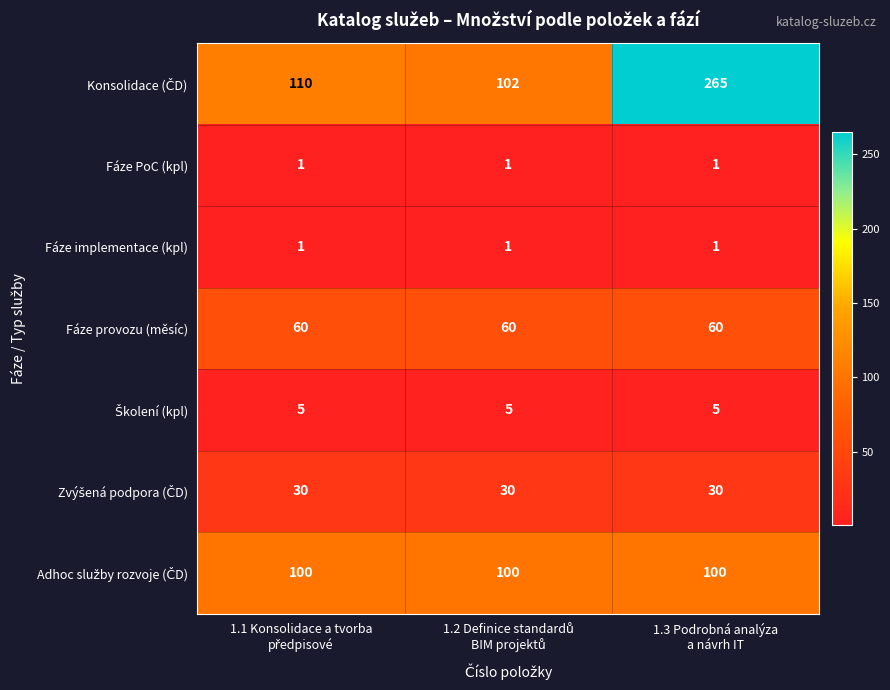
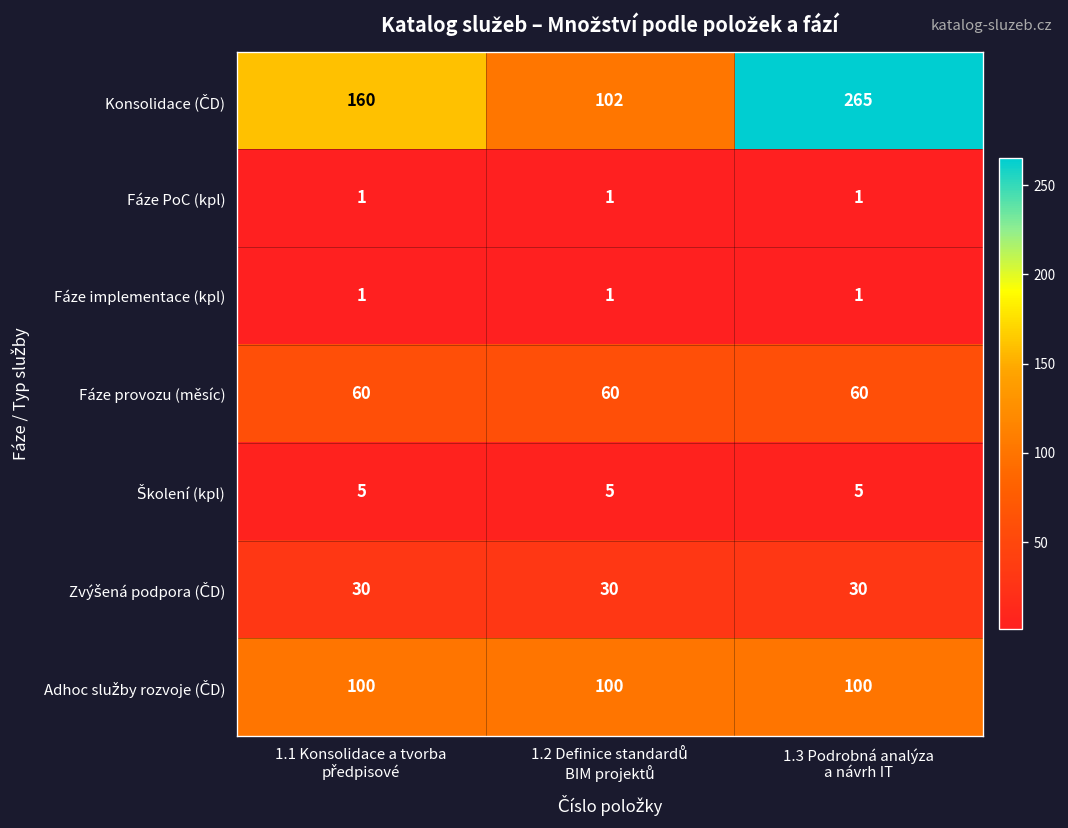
Konsolidace (ČD), 1.1 Konsolidace a tvorba předpisové: 110 -> 160
